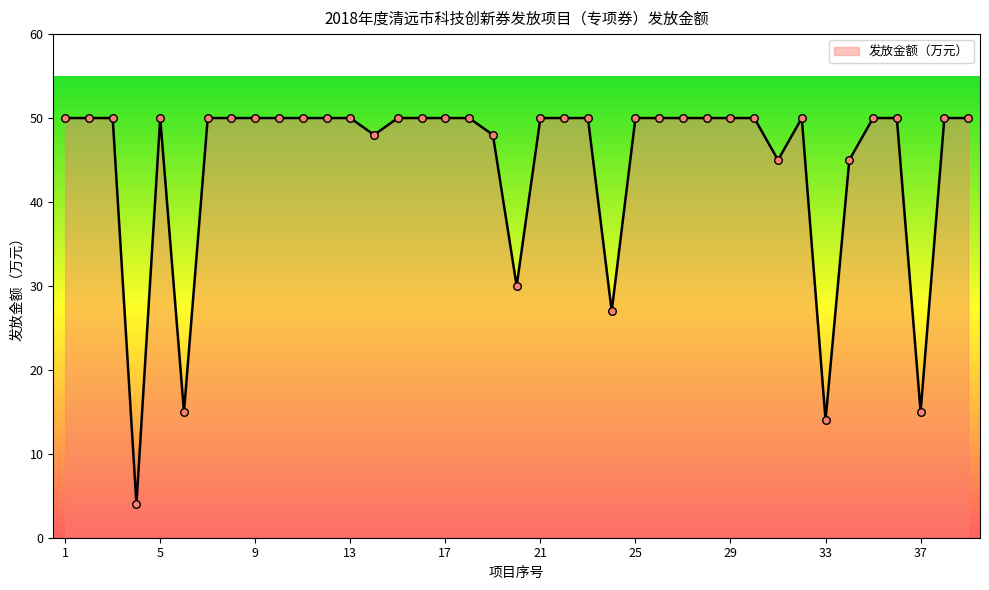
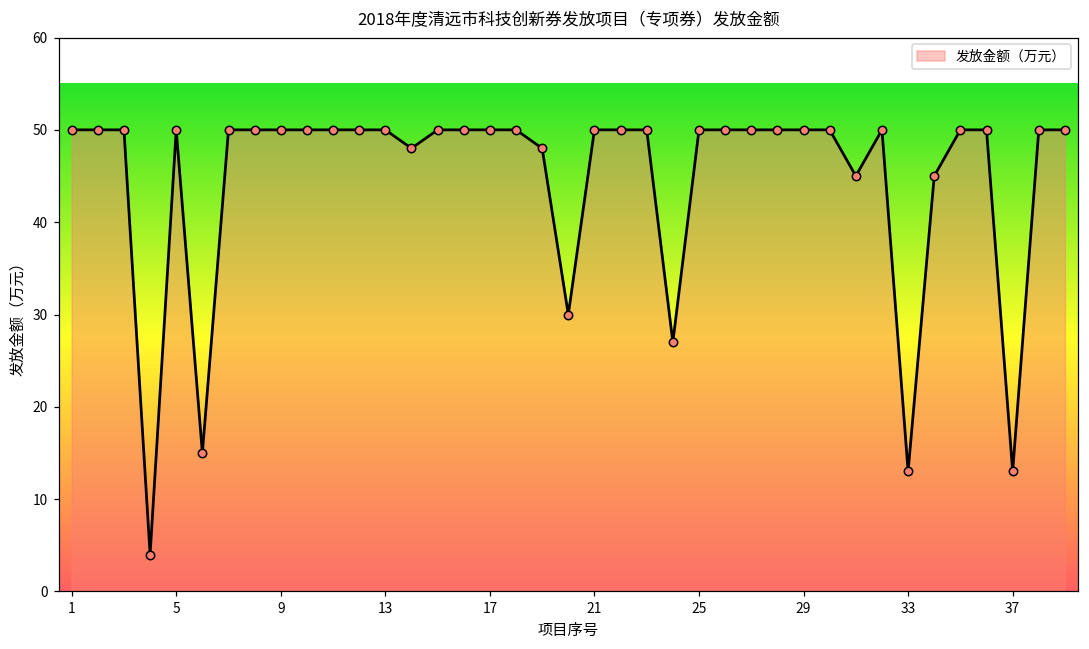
33: 14 -> 13
37: 15 -> 13
